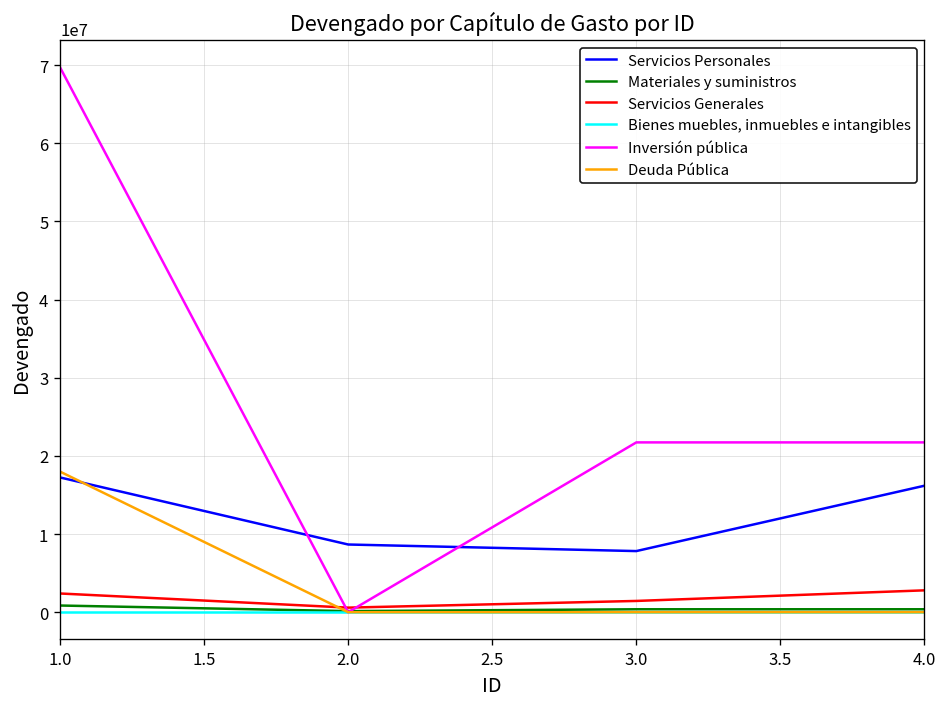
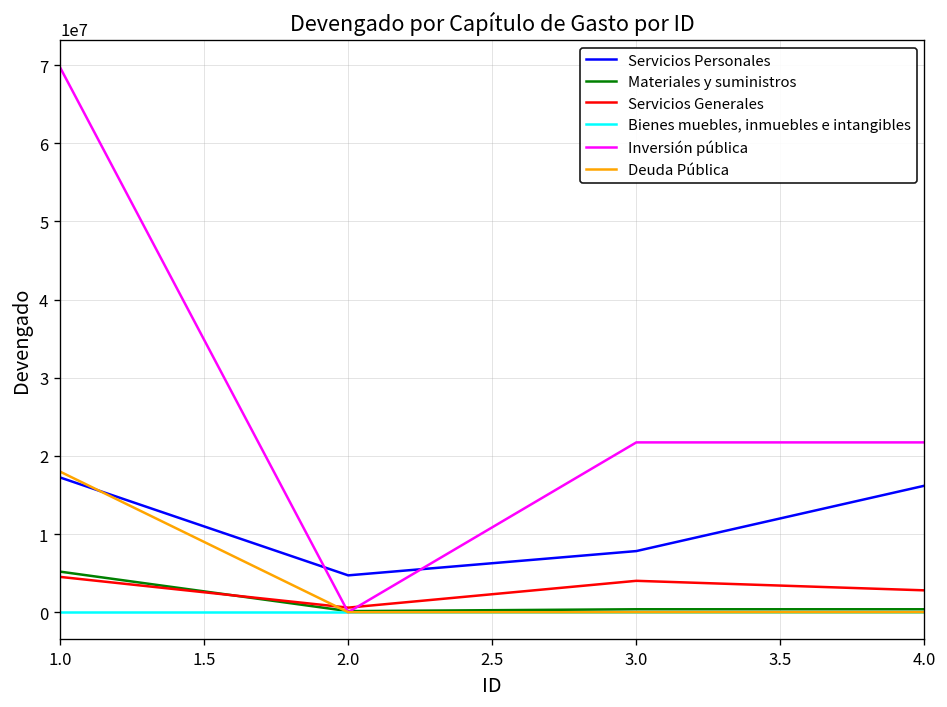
Materiales y suministros, 1.0: 1000000 -> 5000000
Servicios Generales, 1.0: 2000000 -> 5000000
Servicios Personales, 2.0: 9000000 -> 5000000
Servicios Generales, 3.0: 1000000 -> 4000000
